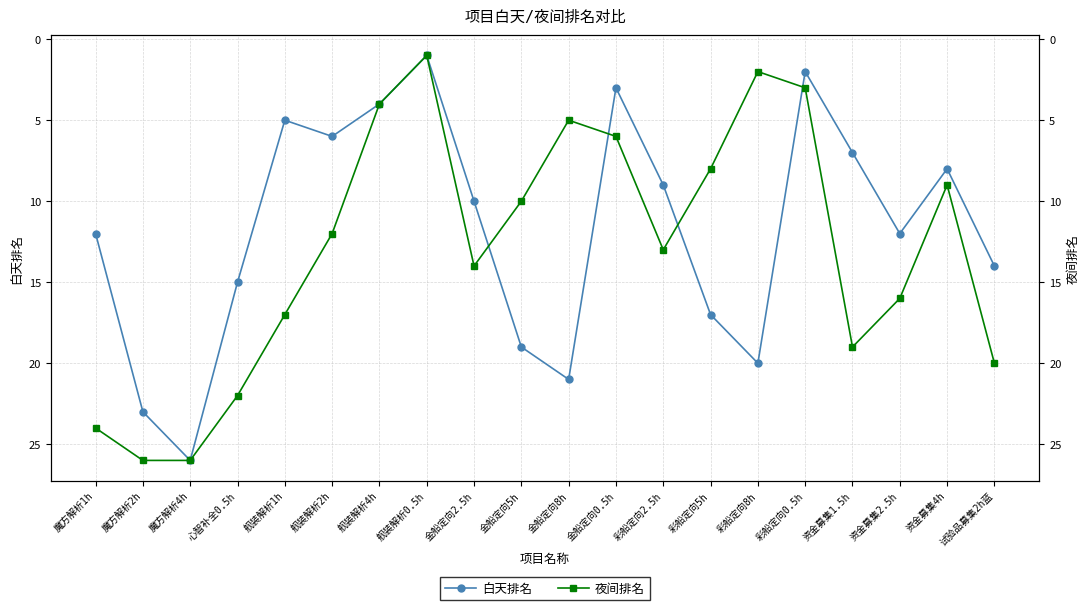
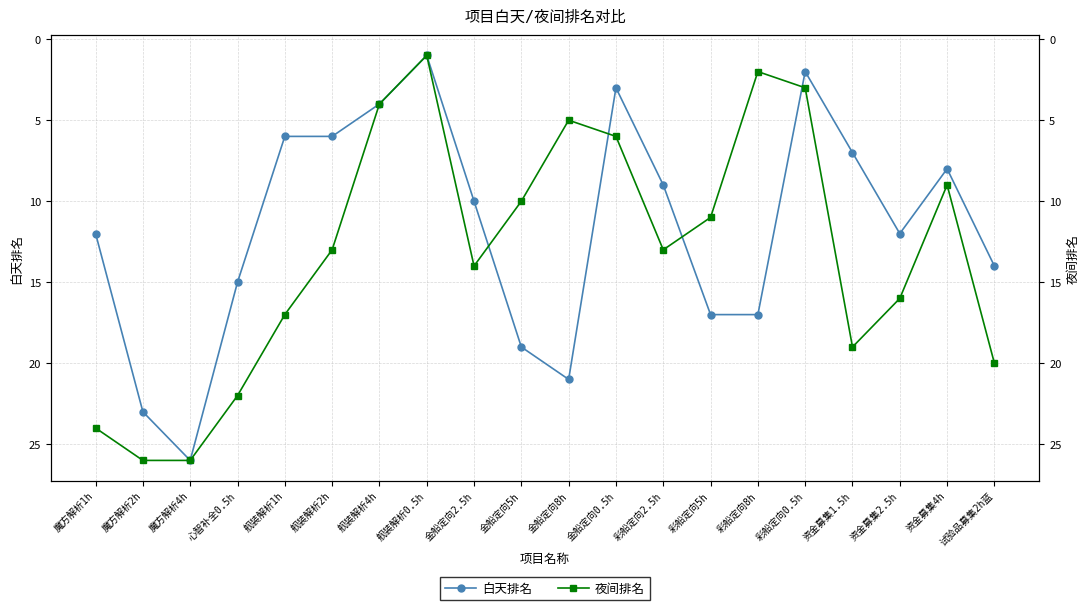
白天排名, 舰装解析1h: 5 -> 6
白天排名, 彩船定向8h: 20 -> 17
夜间排名, 舰装解析2h: 12 -> 13
夜间排名, 彩船定向5h: 8 -> 11
